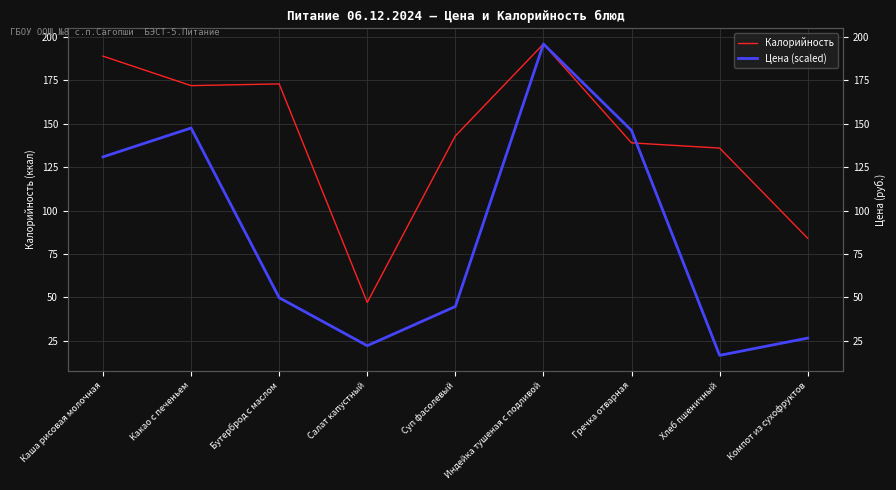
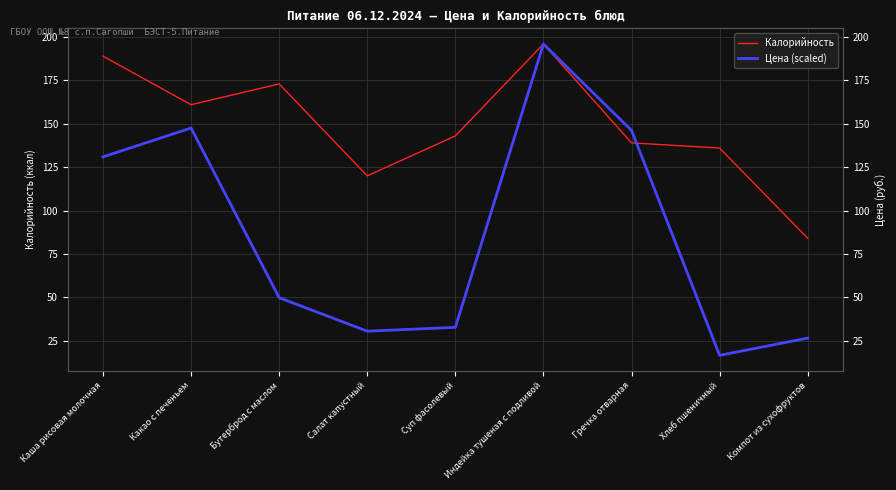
Калорийность, Какао с печеньем: 172 -> 161
Калорийность, Салат капустный: 47 -> 120
Цена (scaled), Салат капустный: 22 -> 30
Цена (scaled), Суп фасолевый: 45 -> 33
